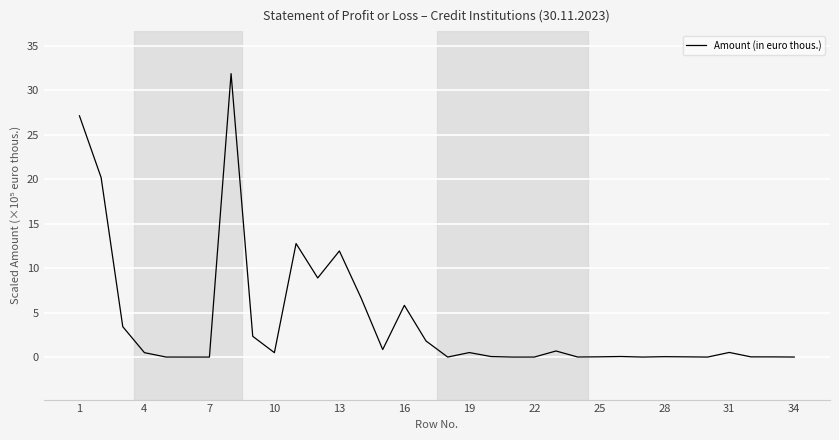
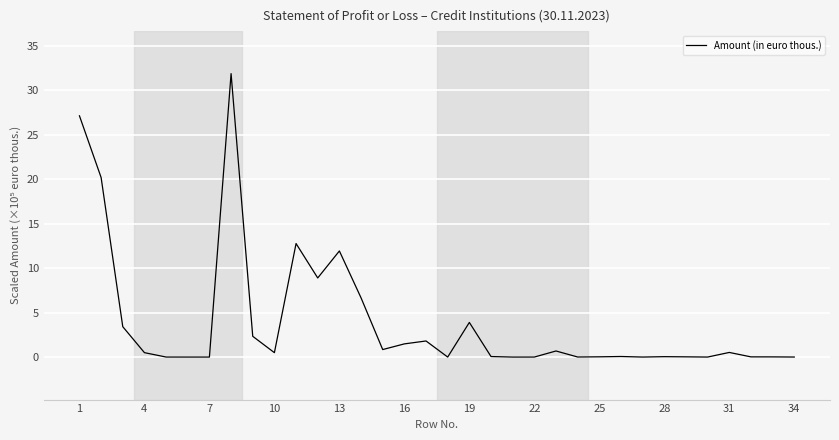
16: 6 -> 1
19: 1 -> 4
